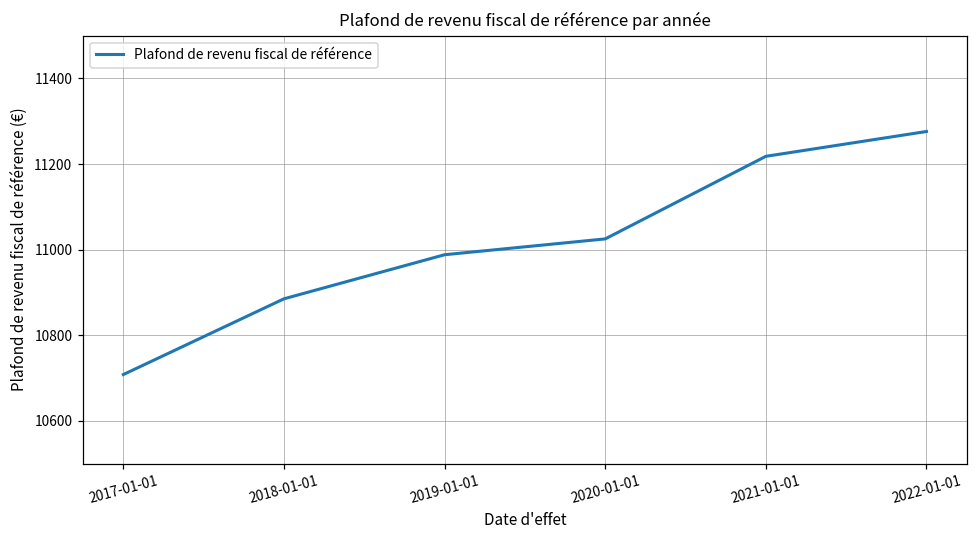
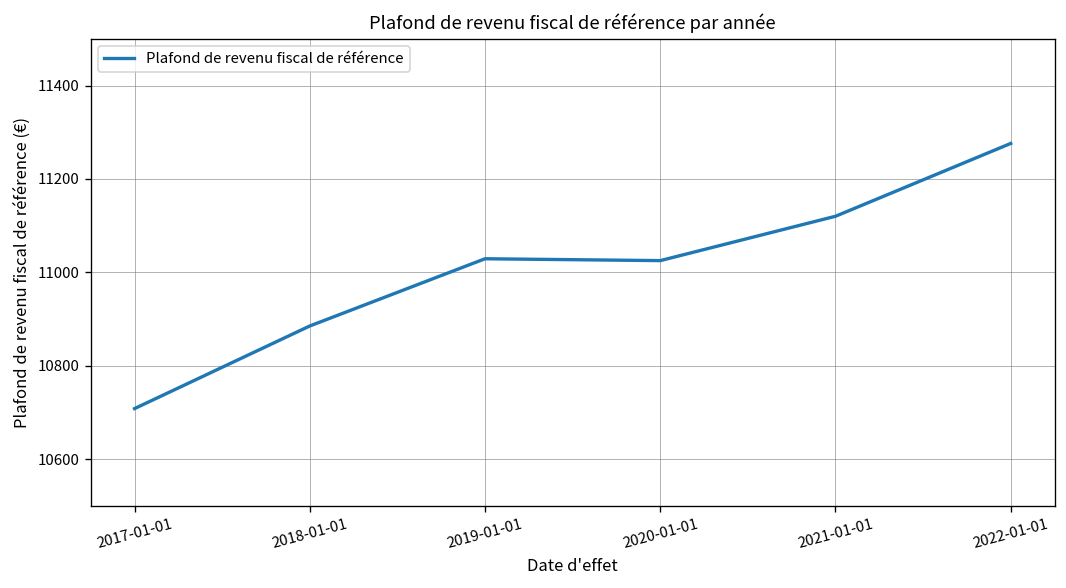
2019-01-01: 10990 -> 11030
2021-01-01: 11220 -> 11120
